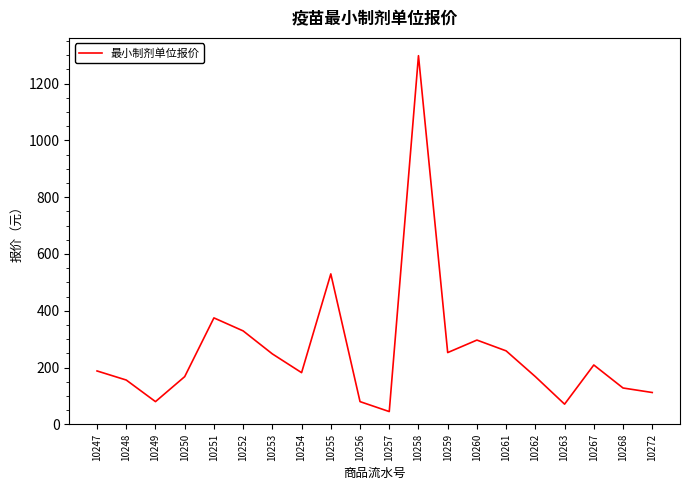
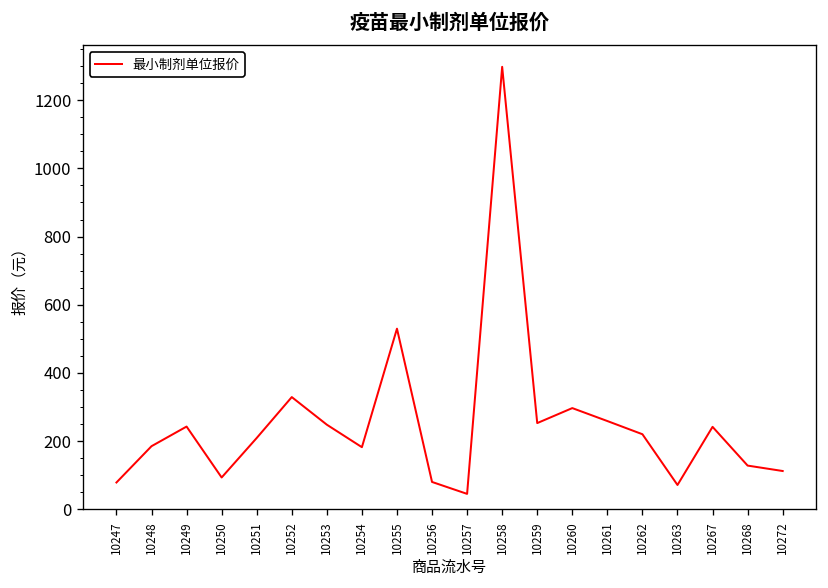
10247: 190 -> 80
10248: 160 -> 180
10249: 80 -> 240
10250: 170 -> 90
10251: 370 -> 210
10262: 170 -> 220
10267: 210 -> 240
